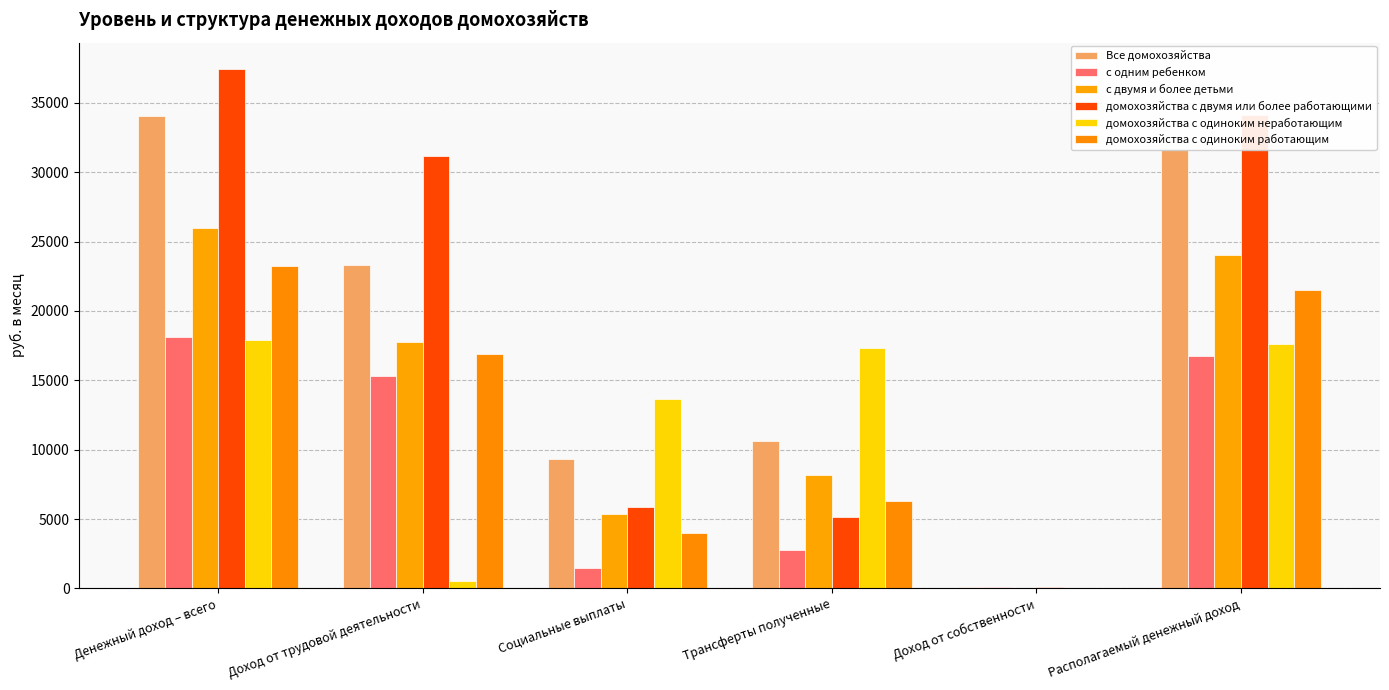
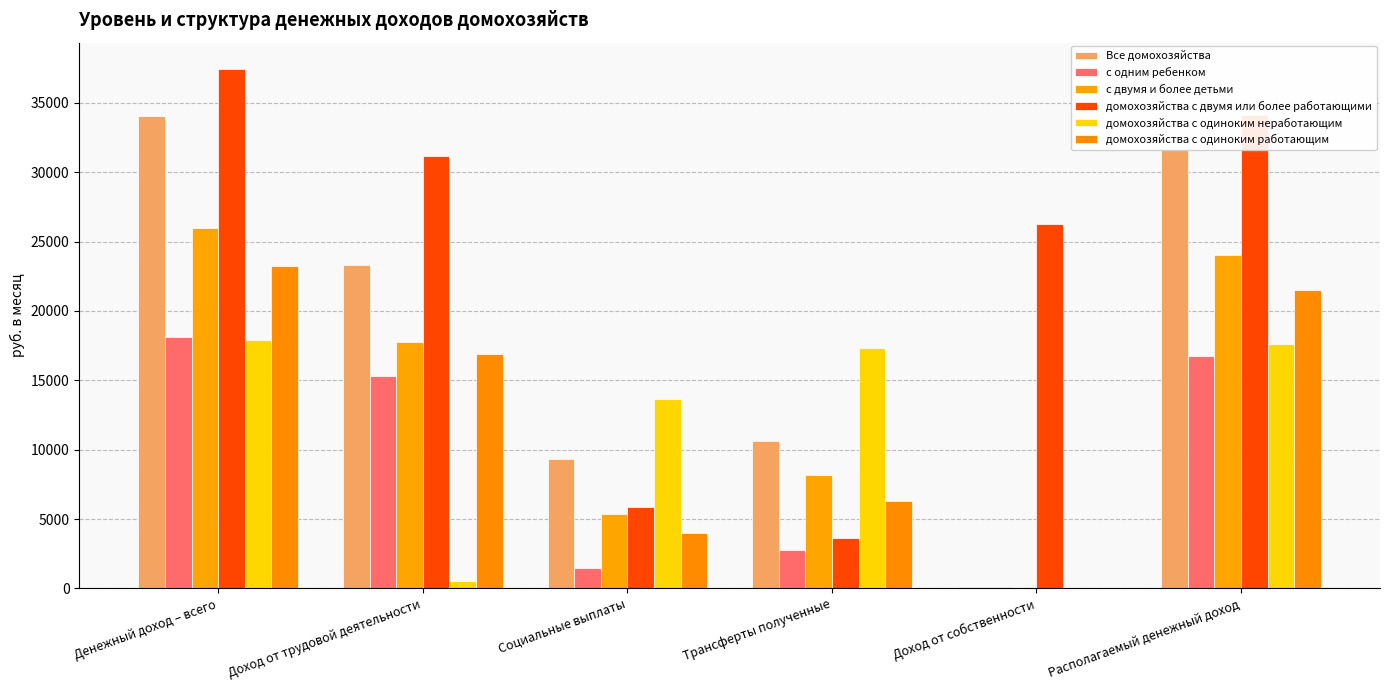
домохозяйства с двумя или более работающими, Трансферты полученные: 5100 -> 3600
домохозяйства с двумя или более работающими, Доход от собственности: 100 -> 26300
